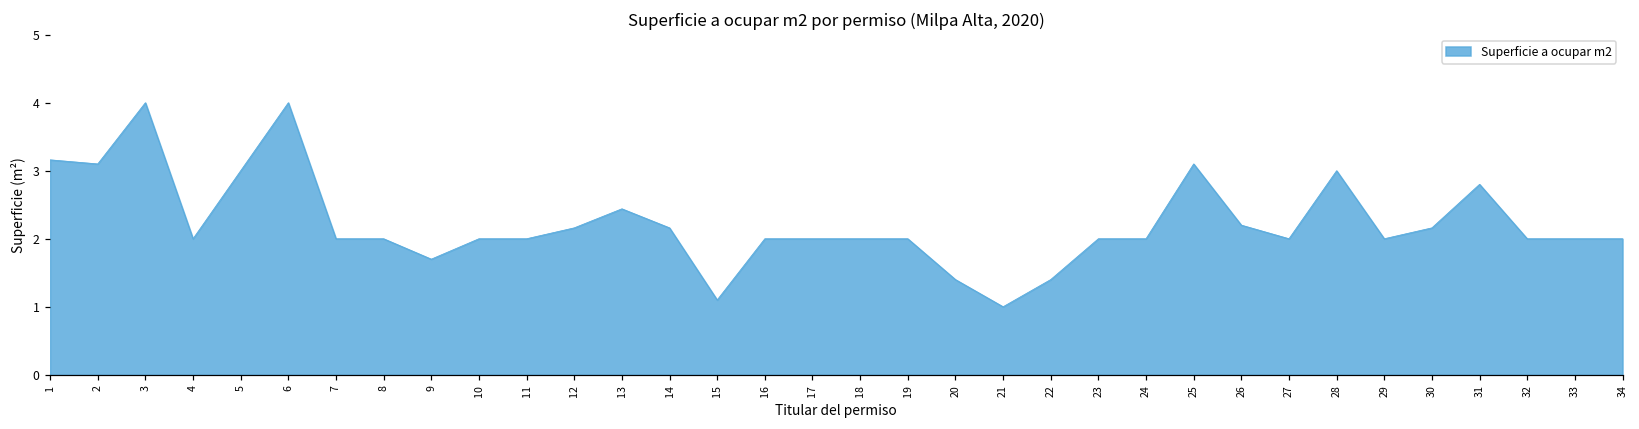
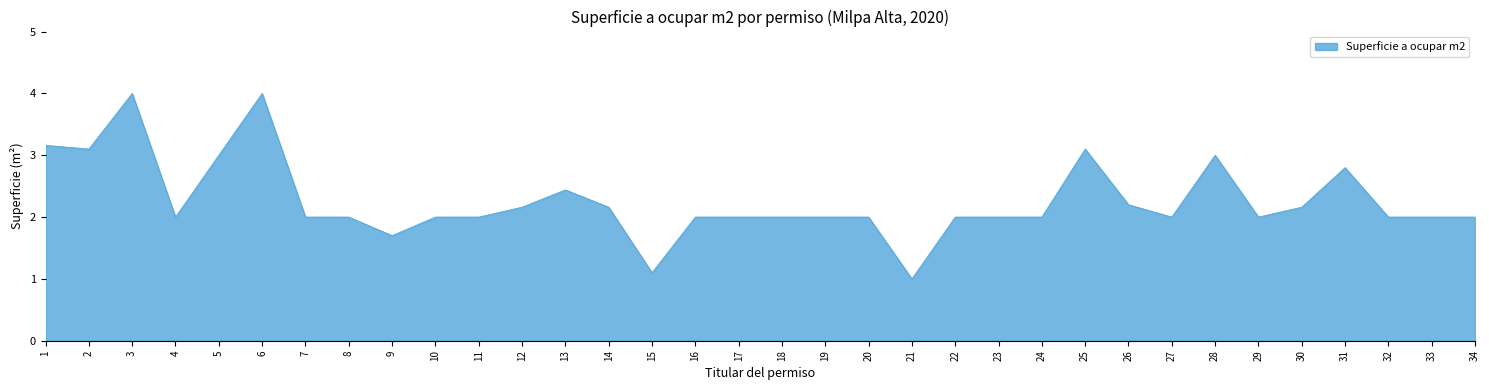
20: 1.4 -> 2.0
22: 1.4 -> 2.0
